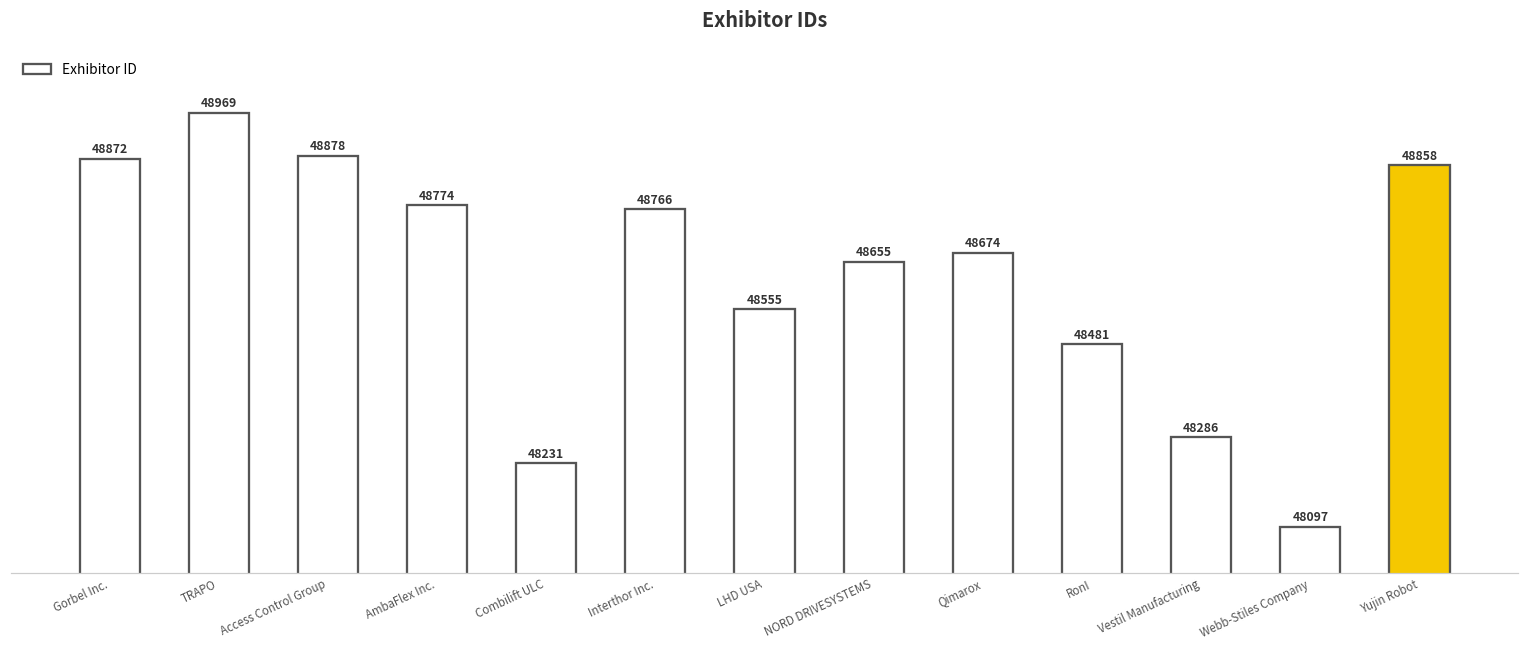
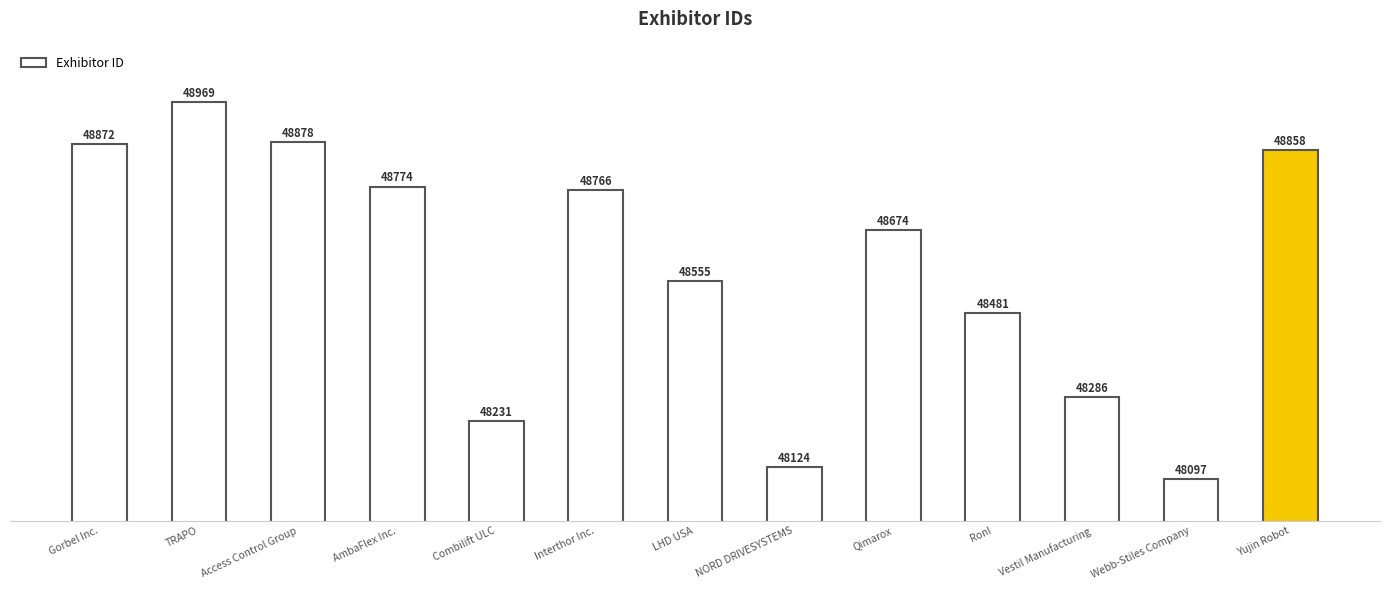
NORD DRIVESYSTEMS: 48655 -> 48124
